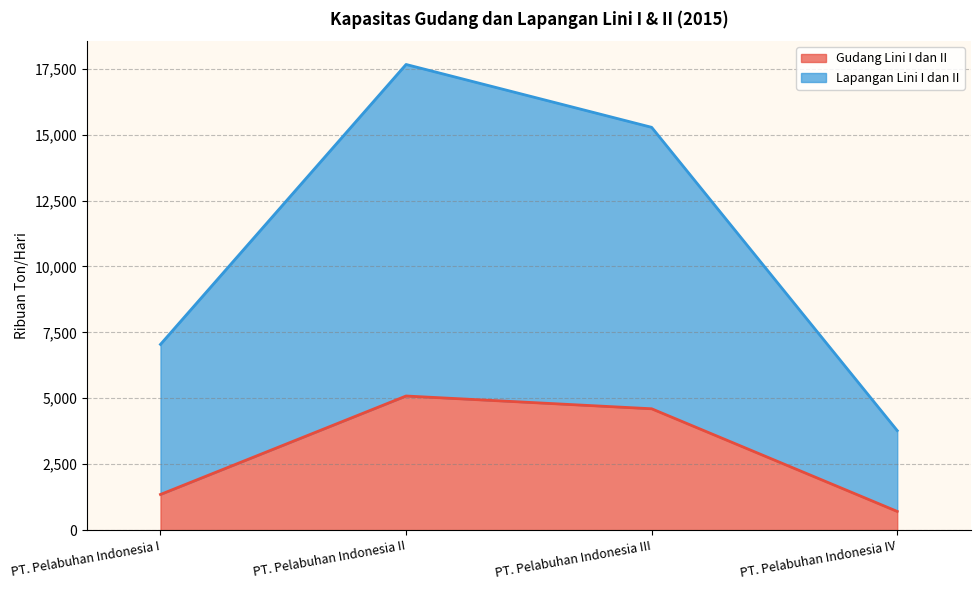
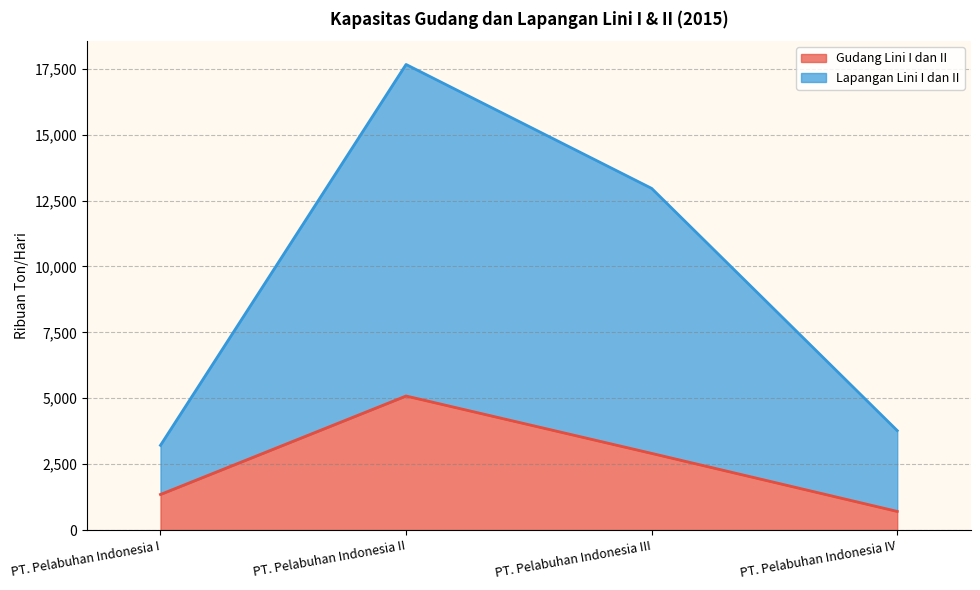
Lapangan Lini I dan II, PT. Pelabuhan Indonesia I: 5,700 -> 1,900
Gudang Lini I dan II, PT. Pelabuhan Indonesia III: 4,600 -> 2,900
Lapangan Lini I dan II, PT. Pelabuhan Indonesia III: 10,700 -> 10,100
